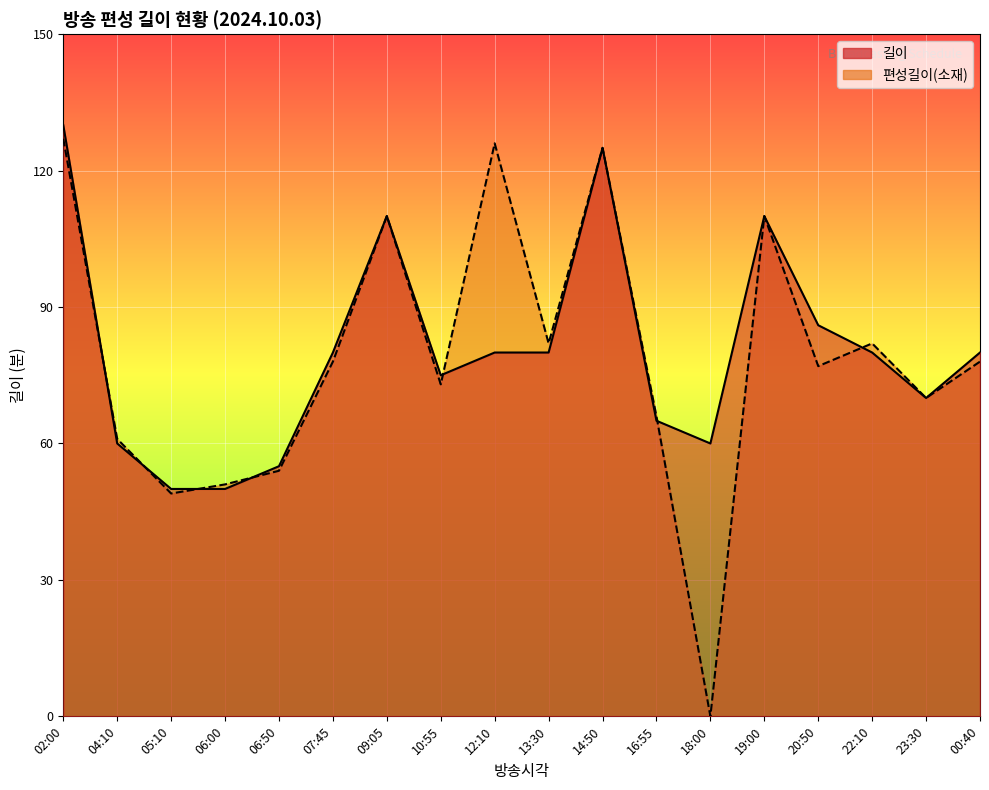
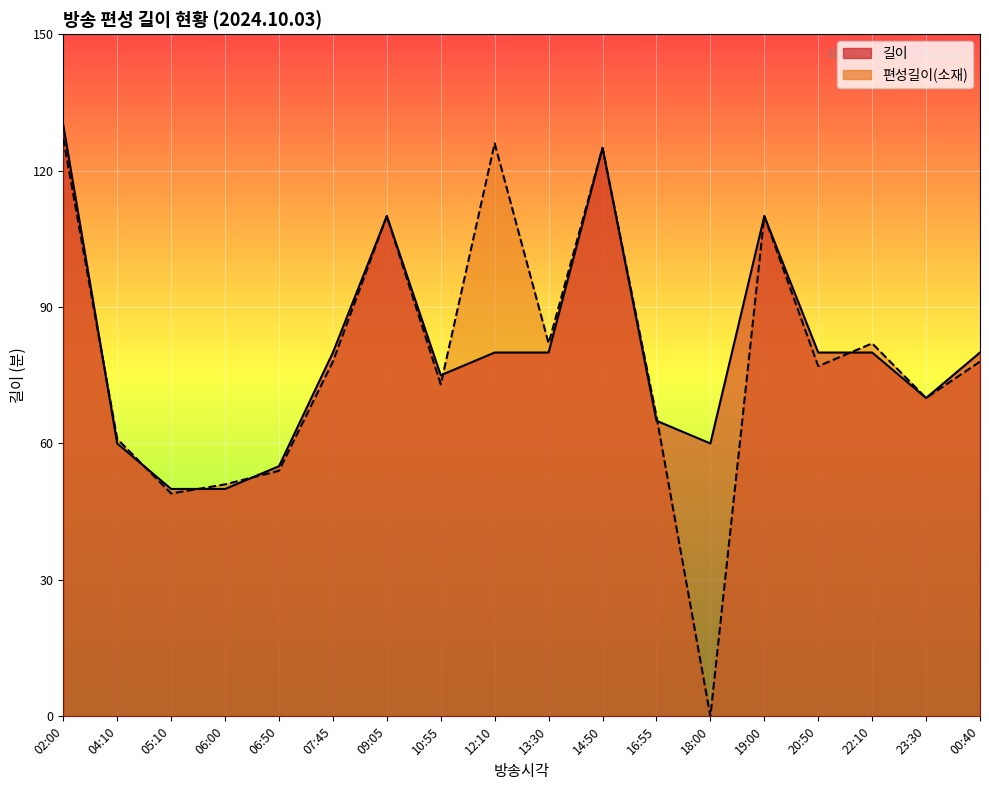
길이, 20:50: 86 -> 80
